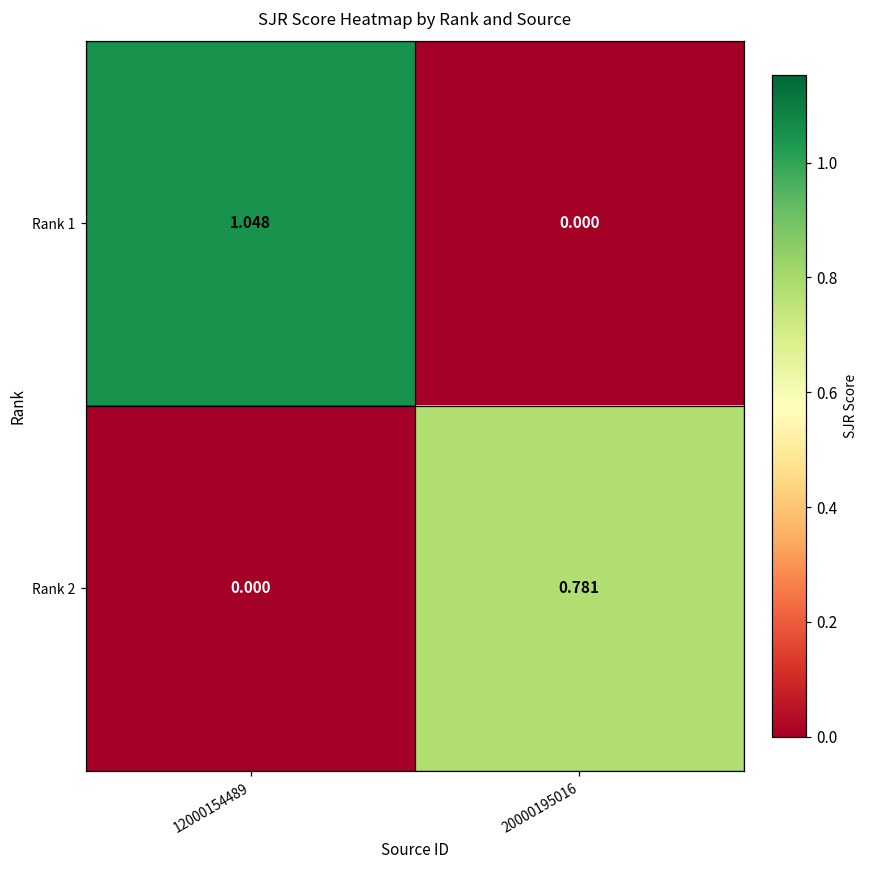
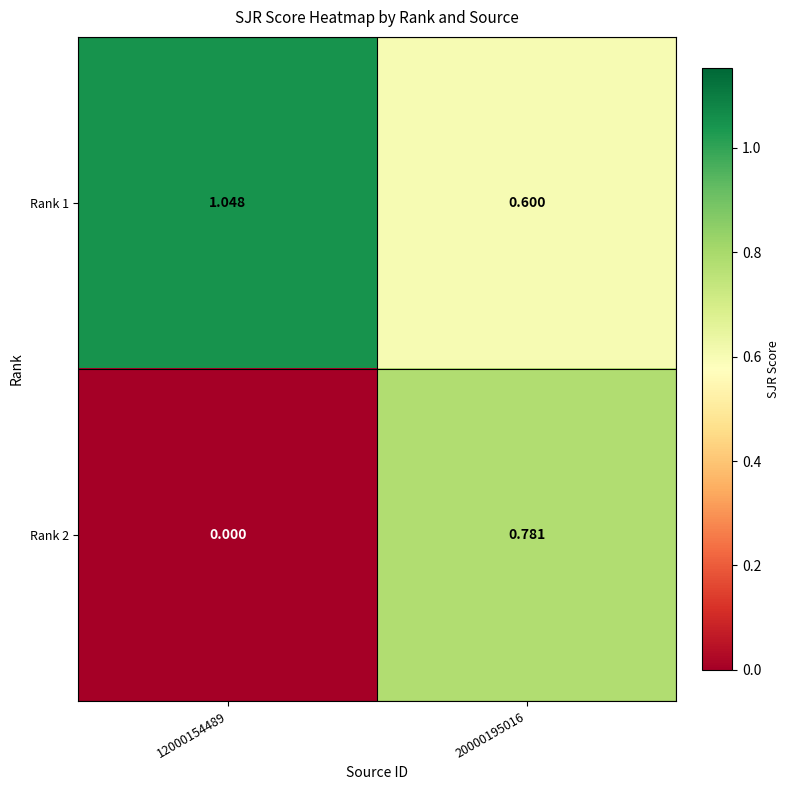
Rank 1, 20000195016: 0.000 -> 0.600
